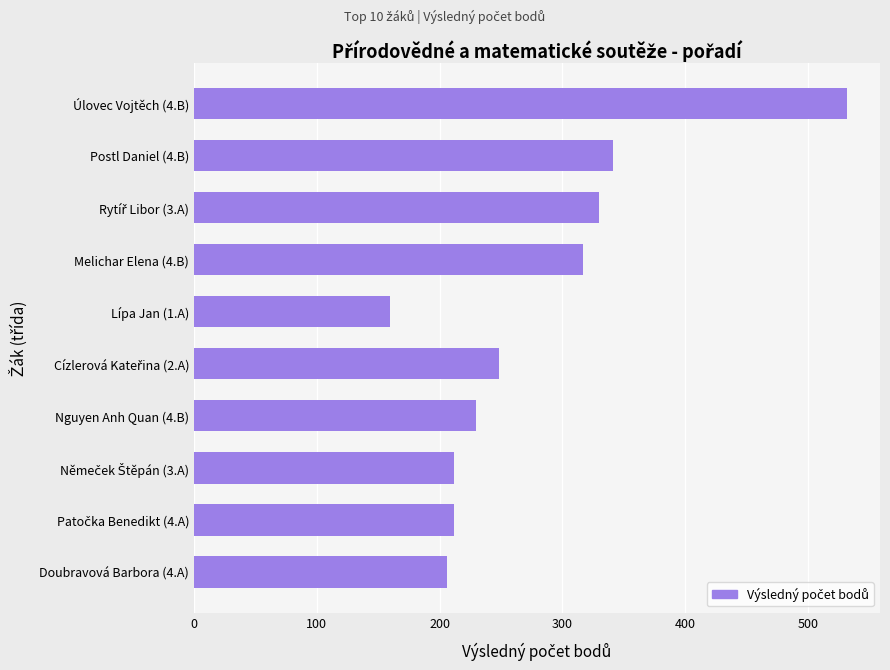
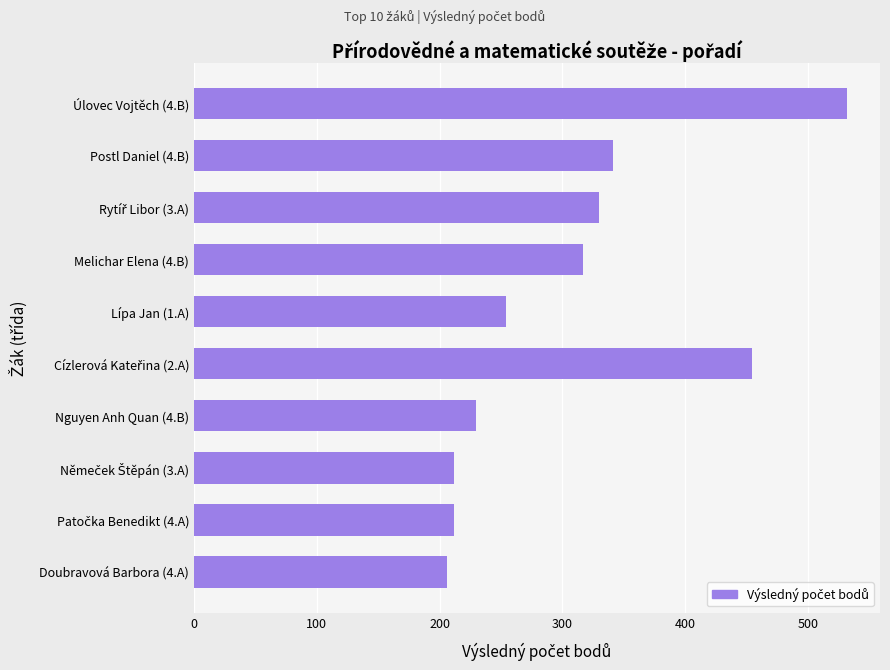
Lípa Jan (1.A): 160 -> 254
Cízlerová Kateřina (2.A): 248 -> 454
